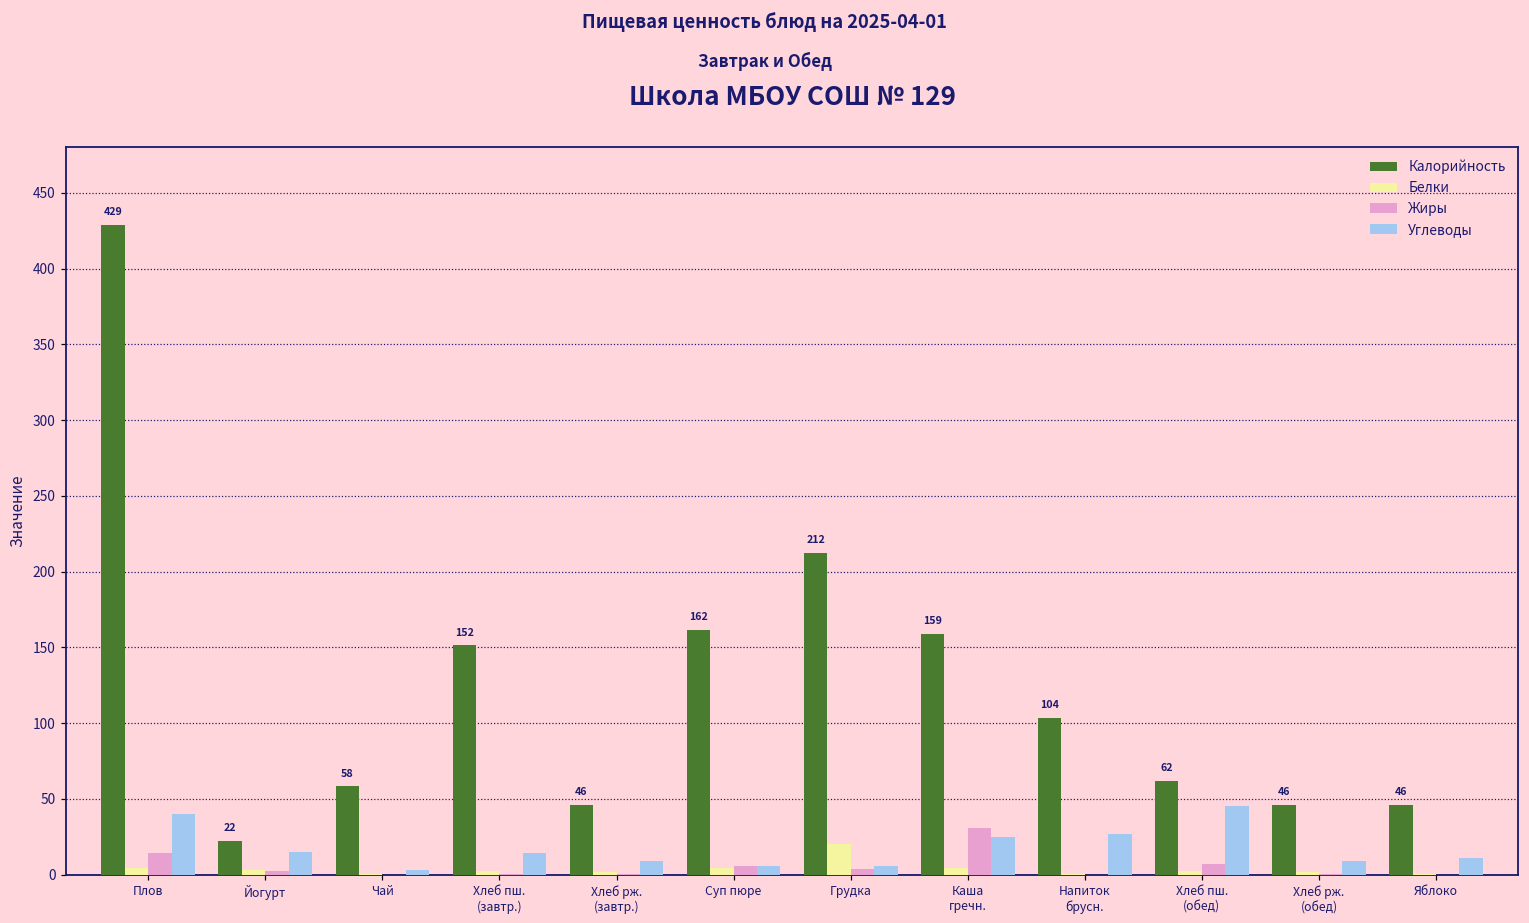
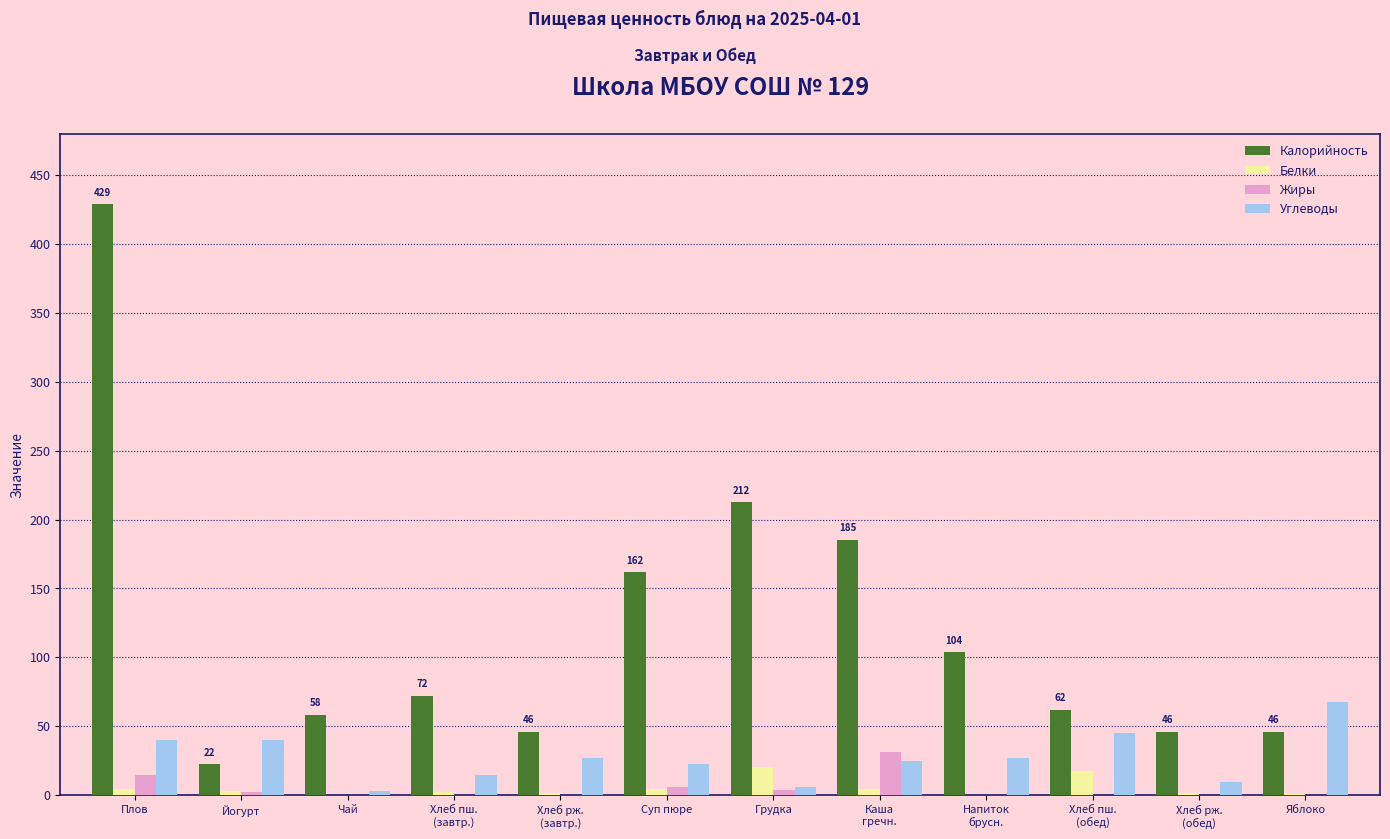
Углеводы, Йогурт: 15 -> 40
Калорийность, Хлеб пш. (завтр.): 152 -> 72
Углеводы, Хлеб рж. (завтр.): 9 -> 27
Углеводы, Суп пюре: 6 -> 23
Калорийность, Каша гречн.: 159 -> 185
Белки, Хлеб пш. (обед): 2 -> 17
Жиры, Хлеб пш. (обед): 7 -> 0
Углеводы, Яблоко: 11 -> 67
